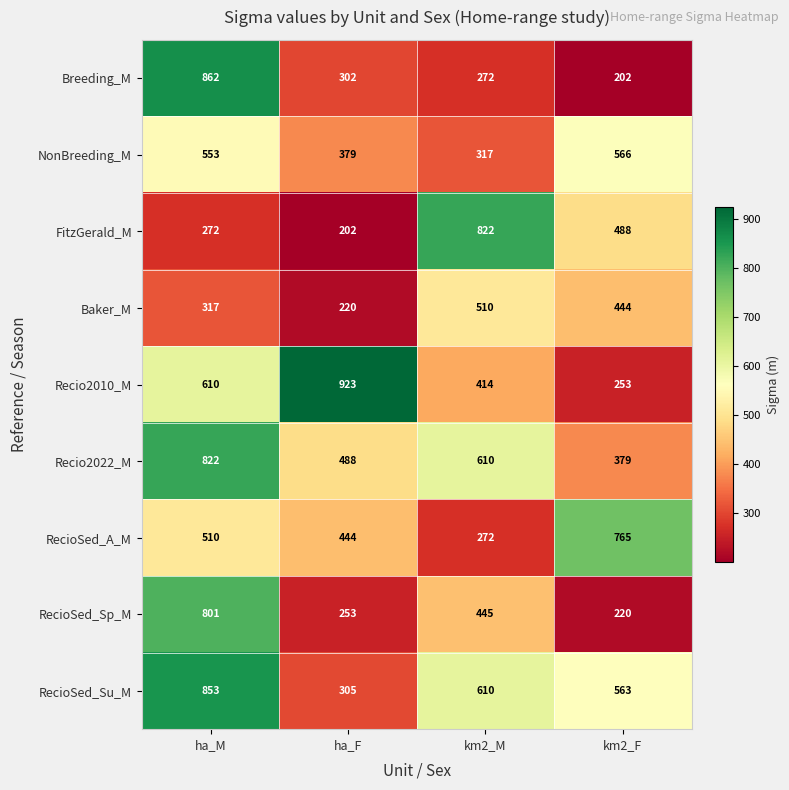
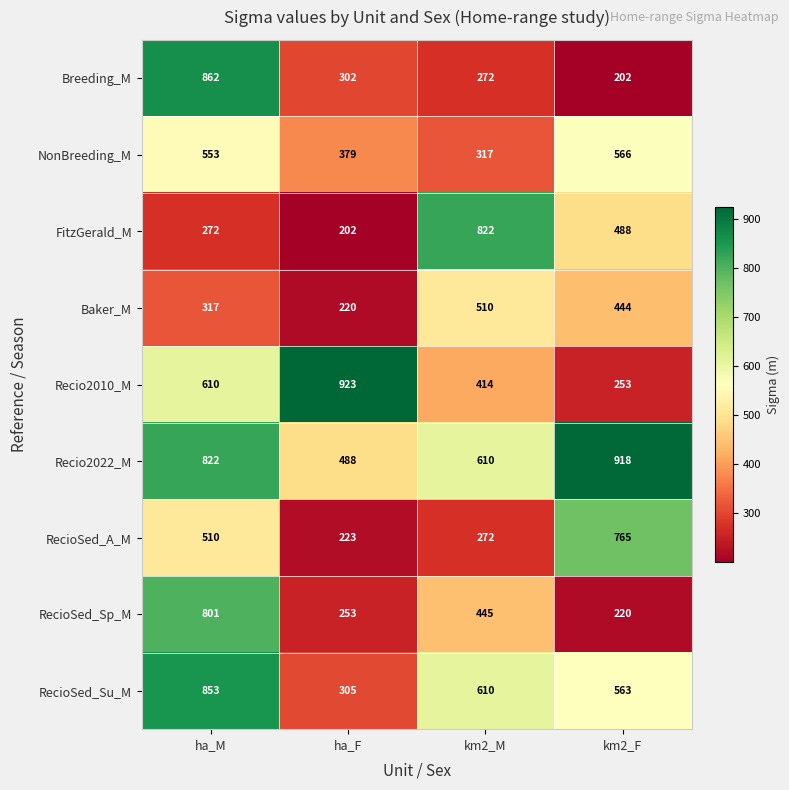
Recio2022_M, km2_F: 379 -> 918
RecioSed_A_M, ha_F: 444 -> 223
